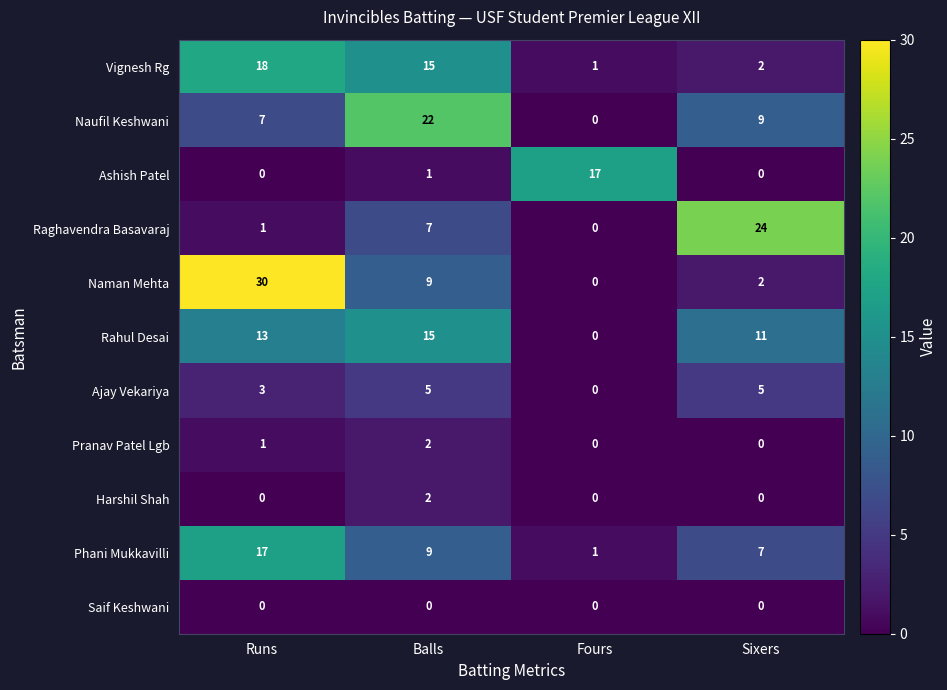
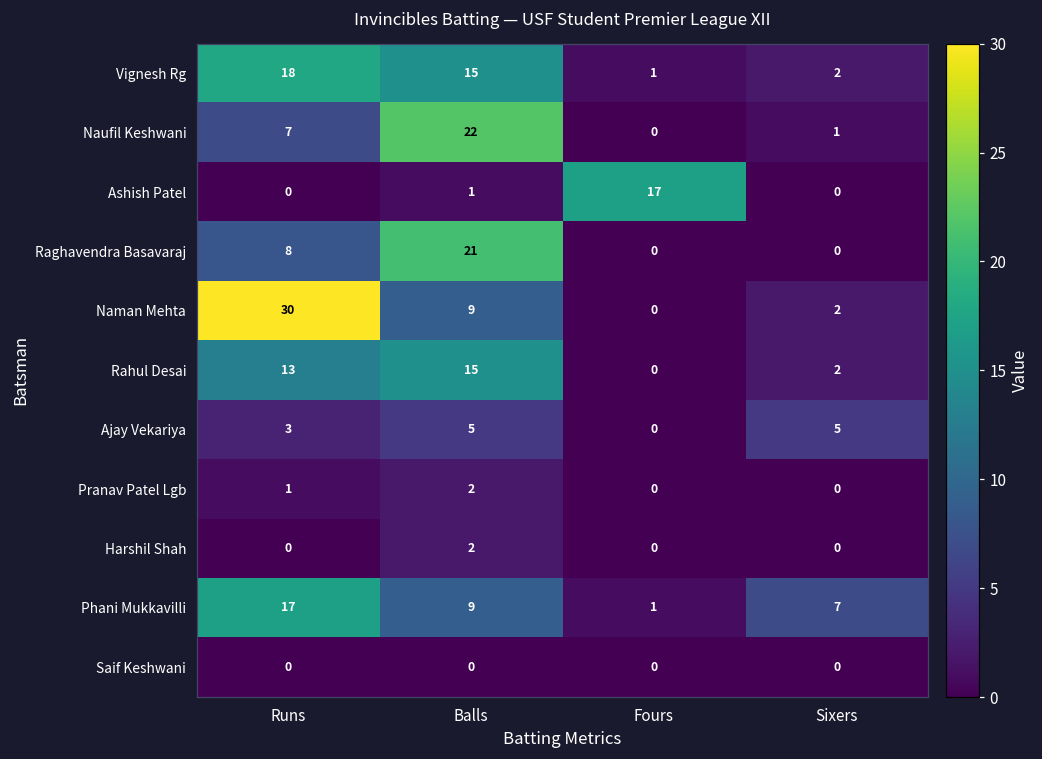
Naufil Keshwani, Sixers: 9 -> 1
Raghavendra Basavaraj, Runs: 1 -> 8
Raghavendra Basavaraj, Balls: 7 -> 21
Raghavendra Basavaraj, Sixers: 24 -> 0
Rahul Desai, Sixers: 11 -> 2
